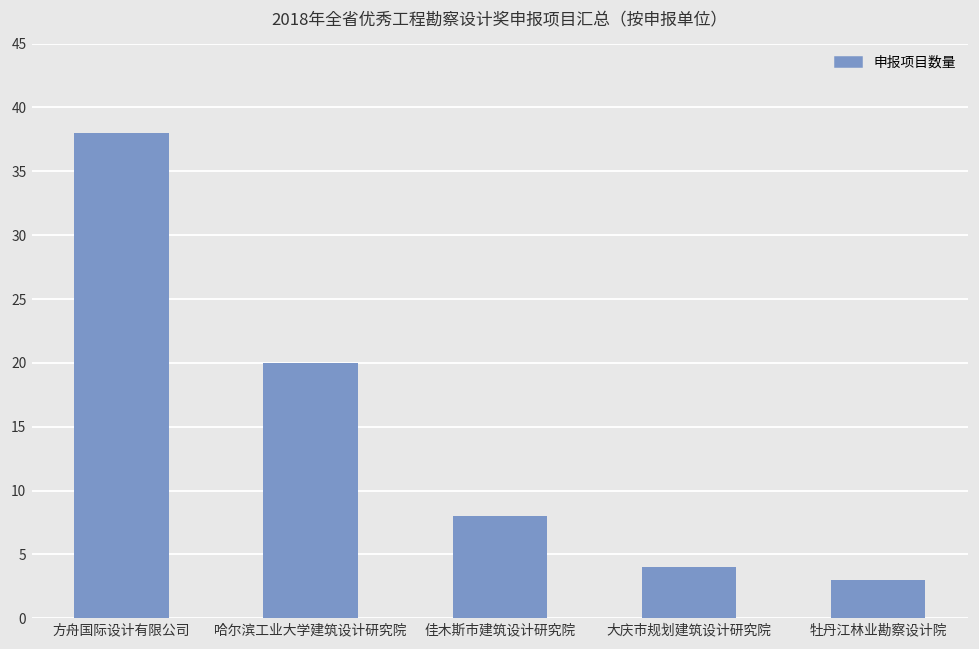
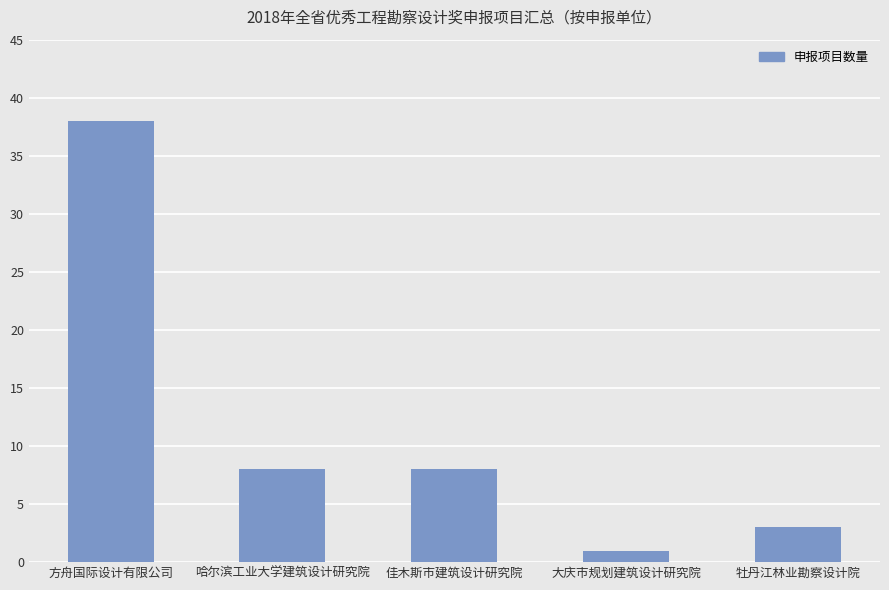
哈尔滨工业大学建筑设计研究院: 20 -> 8
大庆市规划建筑设计研究院: 4 -> 1
